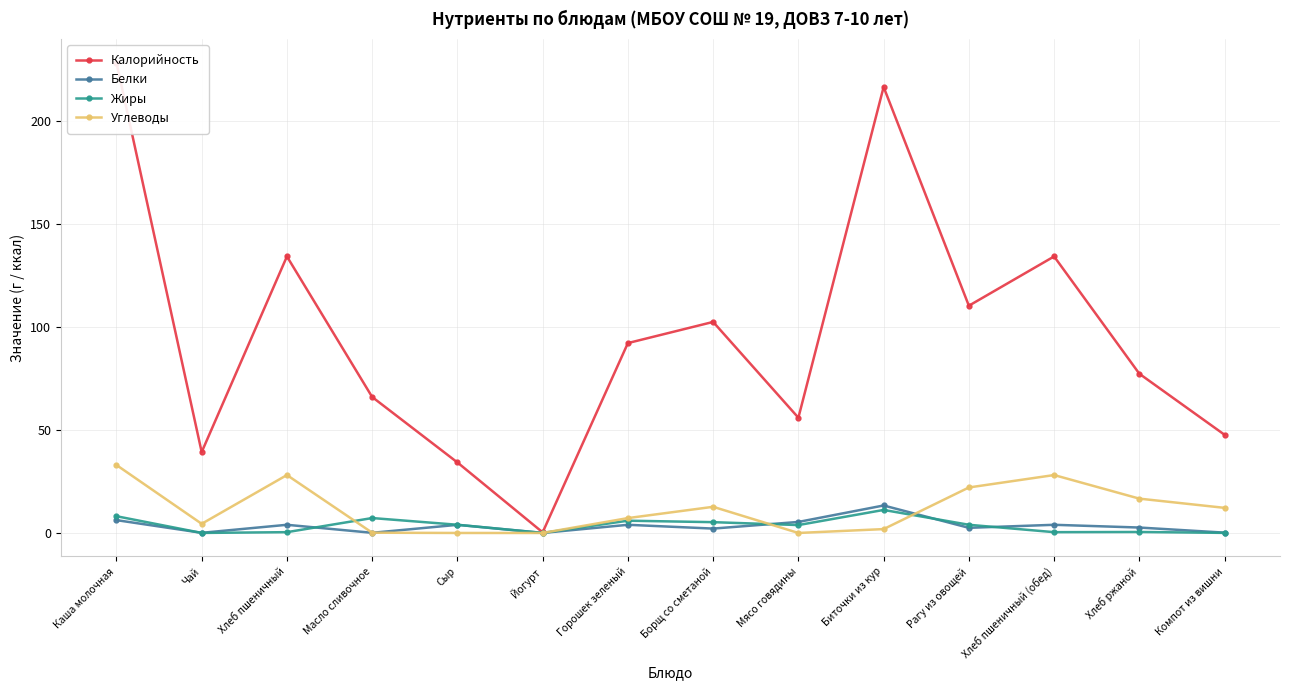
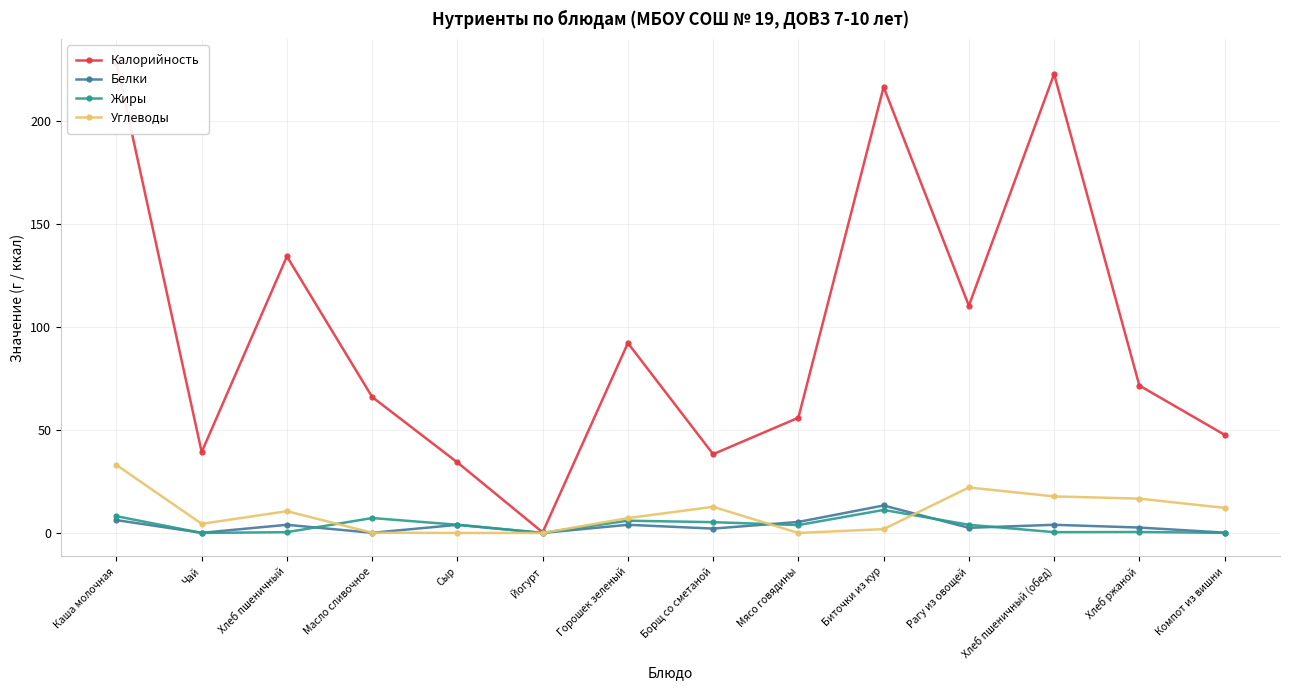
Углеводы, Хлеб пшеничный: 28 -> 11
Калорийность, Борщ со сметаной: 103 -> 38
Калорийность, Хлеб пшеничный (обед): 134 -> 223
Углеводы, Хлеб пшеничный (обед): 28 -> 18
Калорийность, Хлеб ржаной: 77 -> 72
